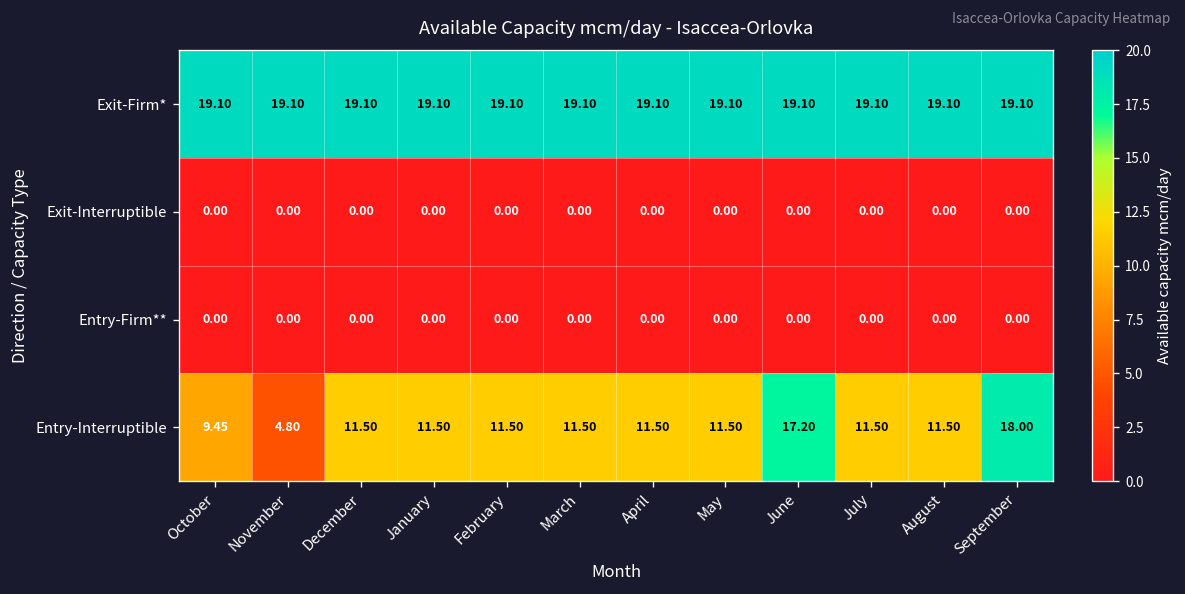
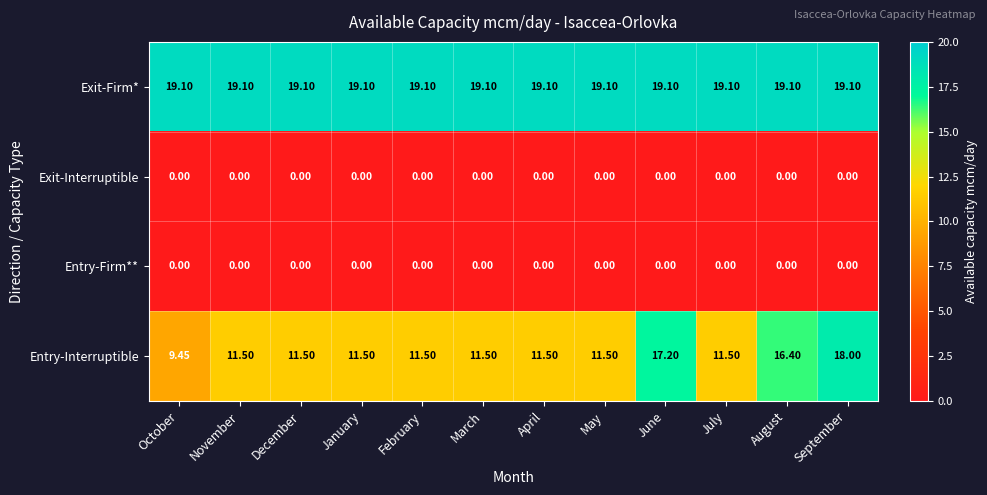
Entry-Interruptible, November: 4.80 -> 11.50
Entry-Interruptible, August: 11.50 -> 16.40
